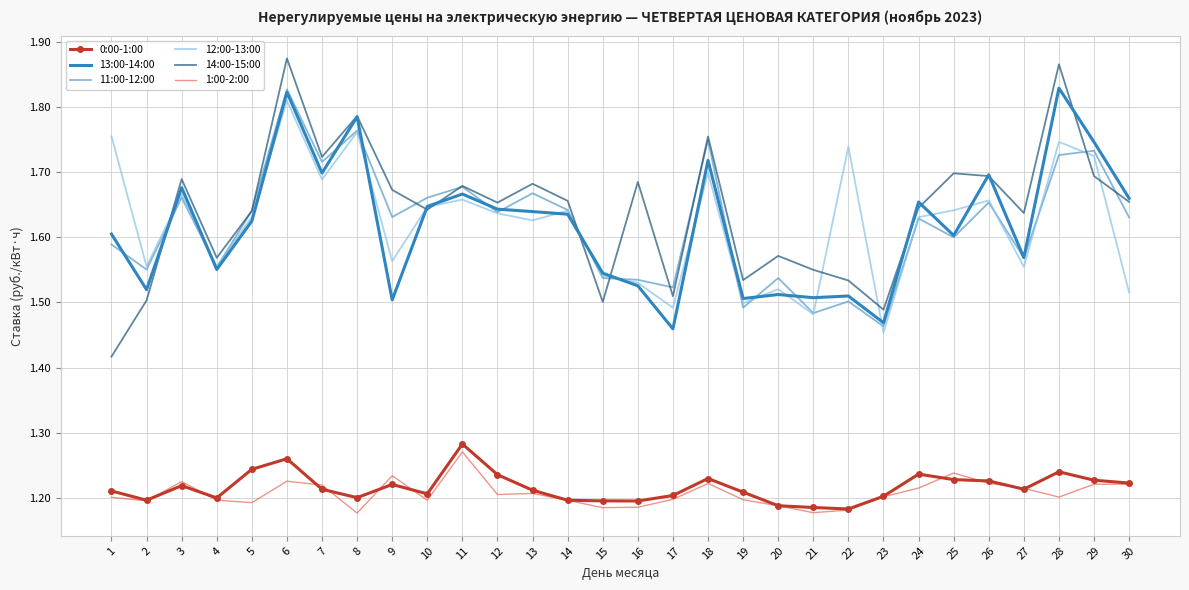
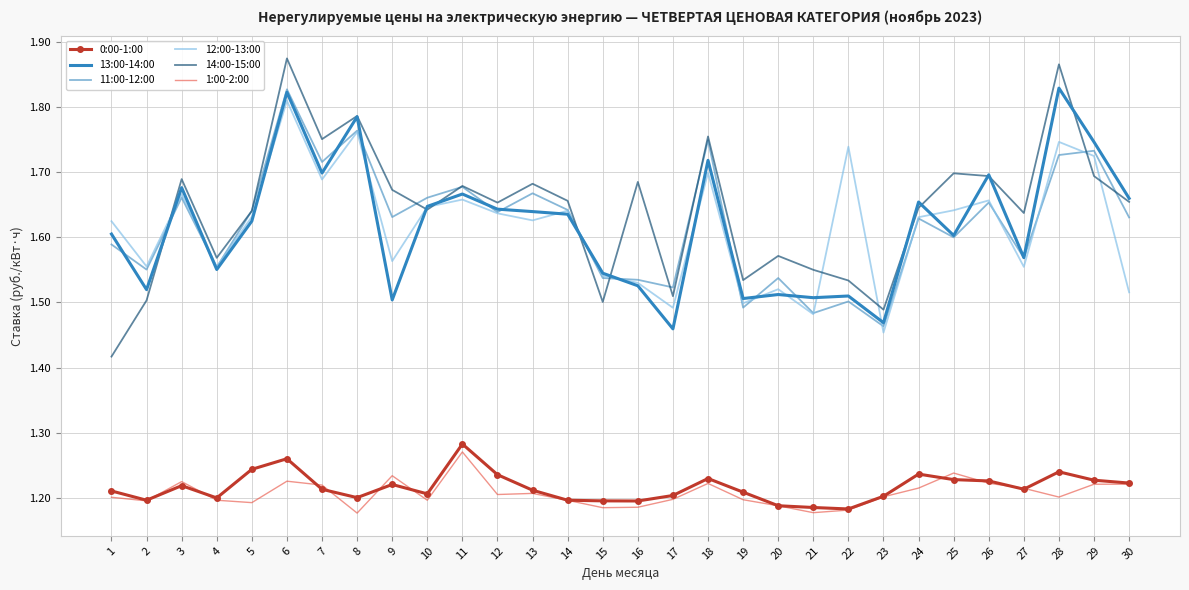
12:00-13:00, 1: 1.75 -> 1.62
14:00-15:00, 7: 1.72 -> 1.75
